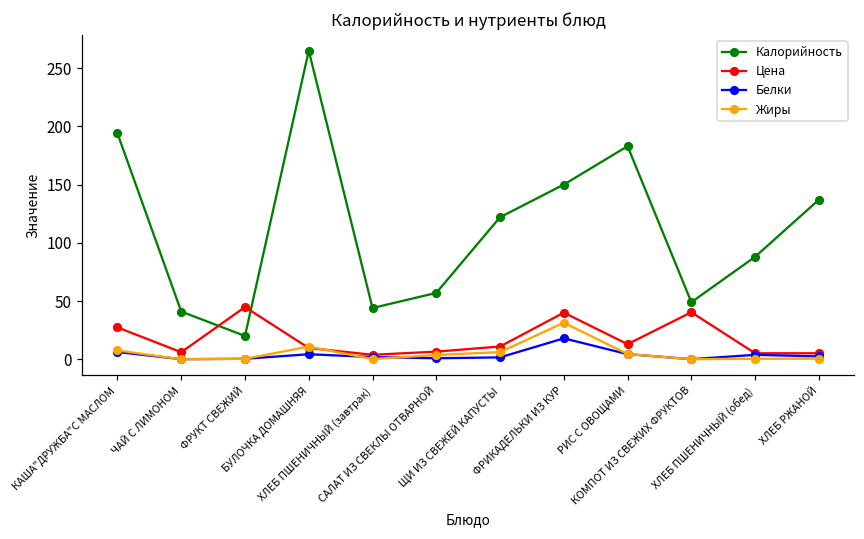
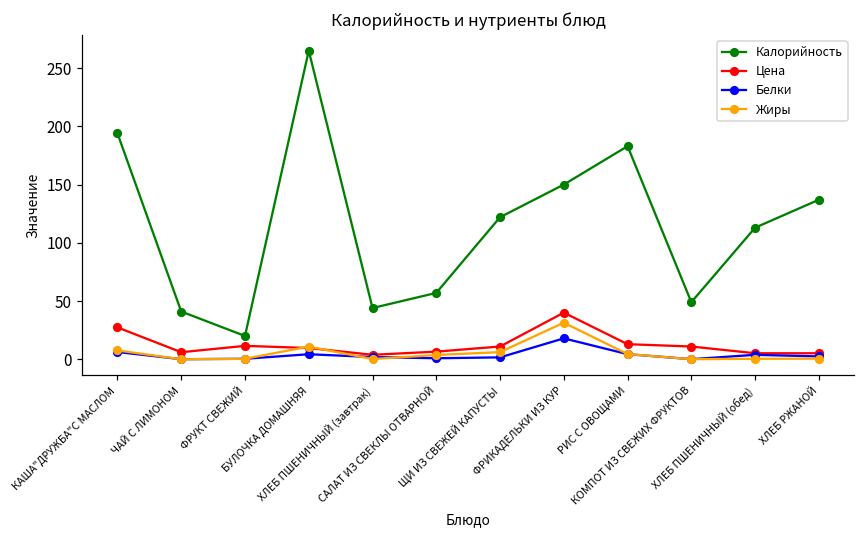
Цена, ФРУКТ СВЕЖИЙ: 45 -> 12
Цена, КОМПОТ ИЗ СВЕЖИХ ФРУКТОВ: 40 -> 11
Калорийность, ХЛЕБ ПШЕНИЧНЫЙ (обед): 88 -> 113
